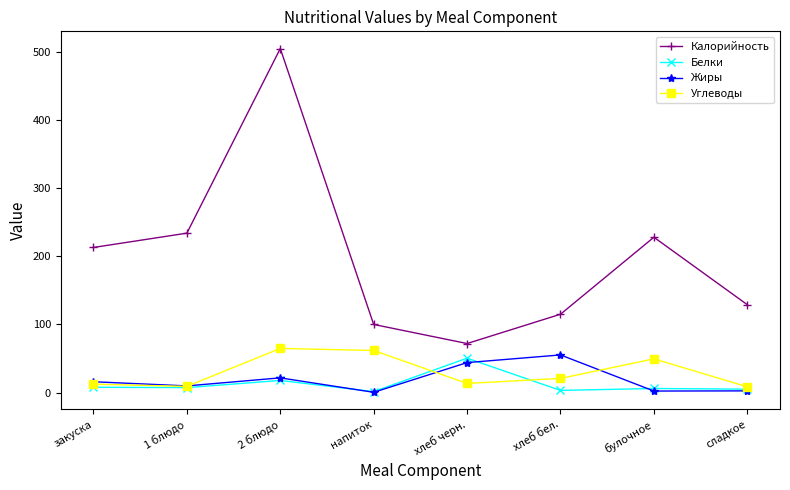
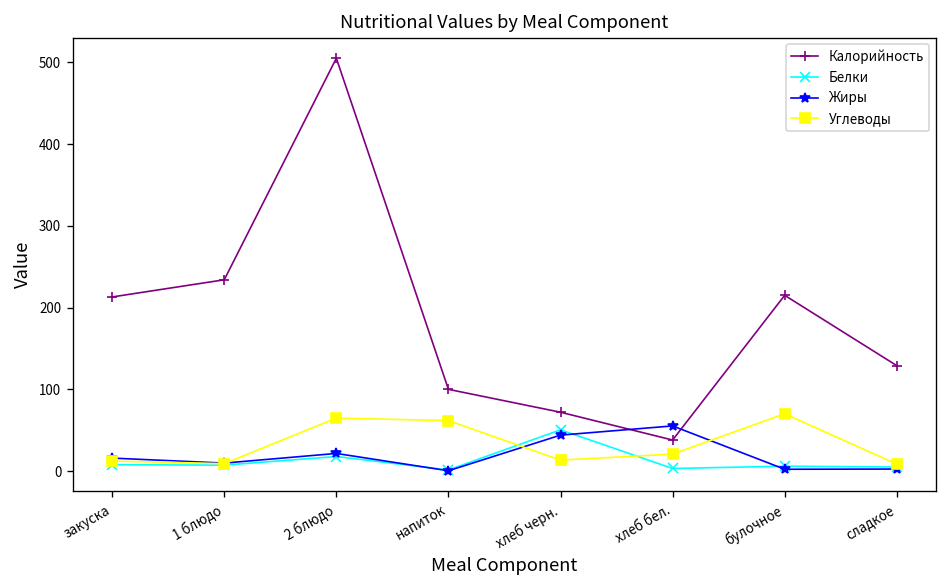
Калорийность, хлеб бел.: 120 -> 40
Калорийность, булочное: 230 -> 220
Углеводы, булочное: 50 -> 70
